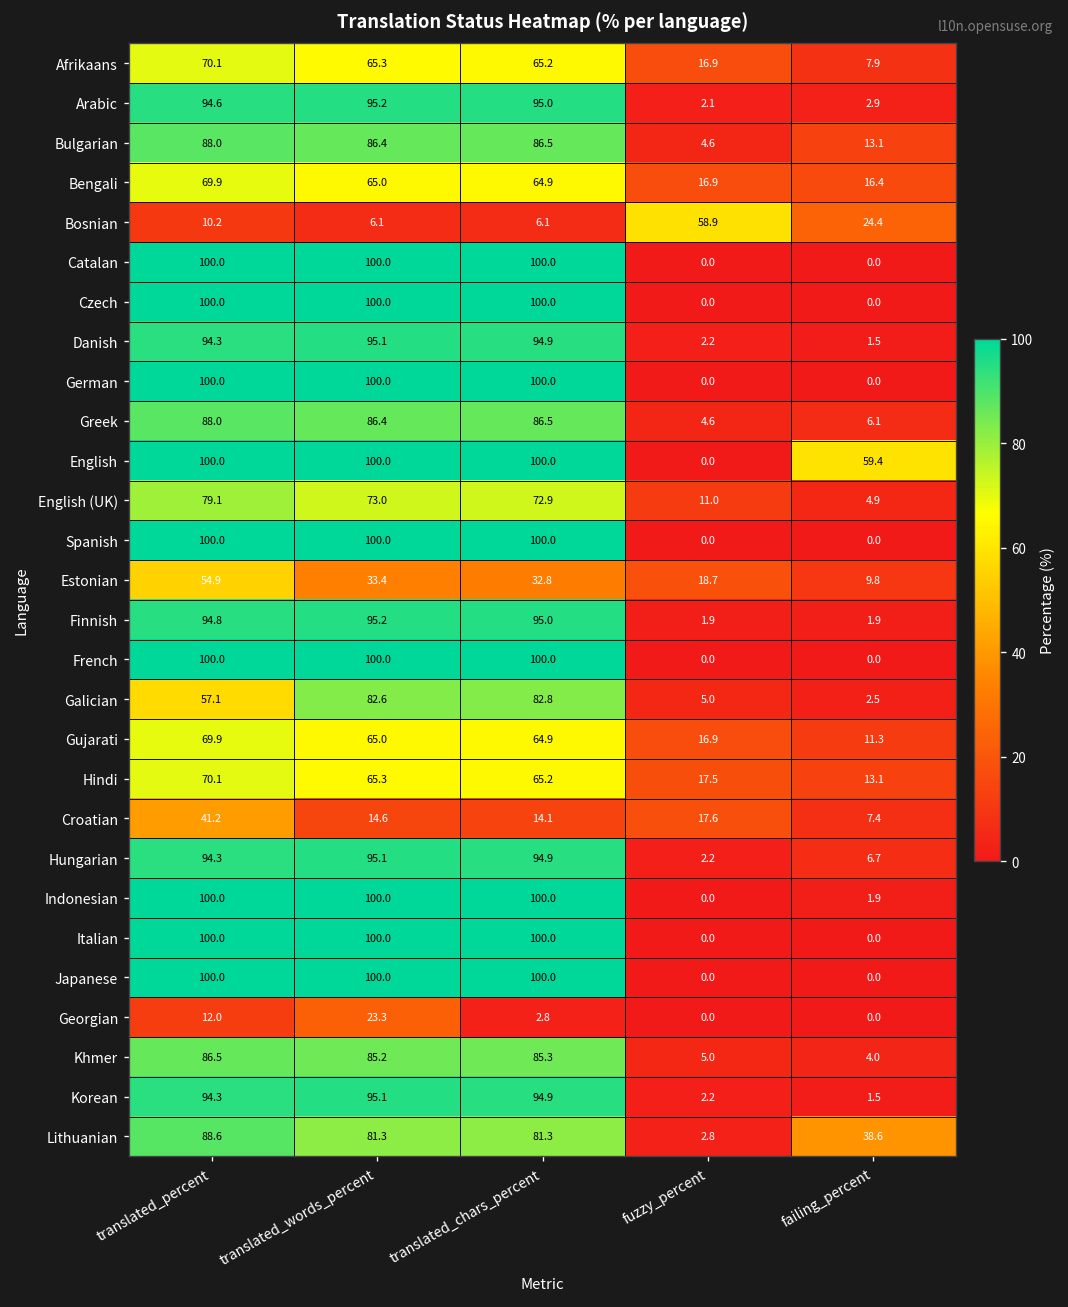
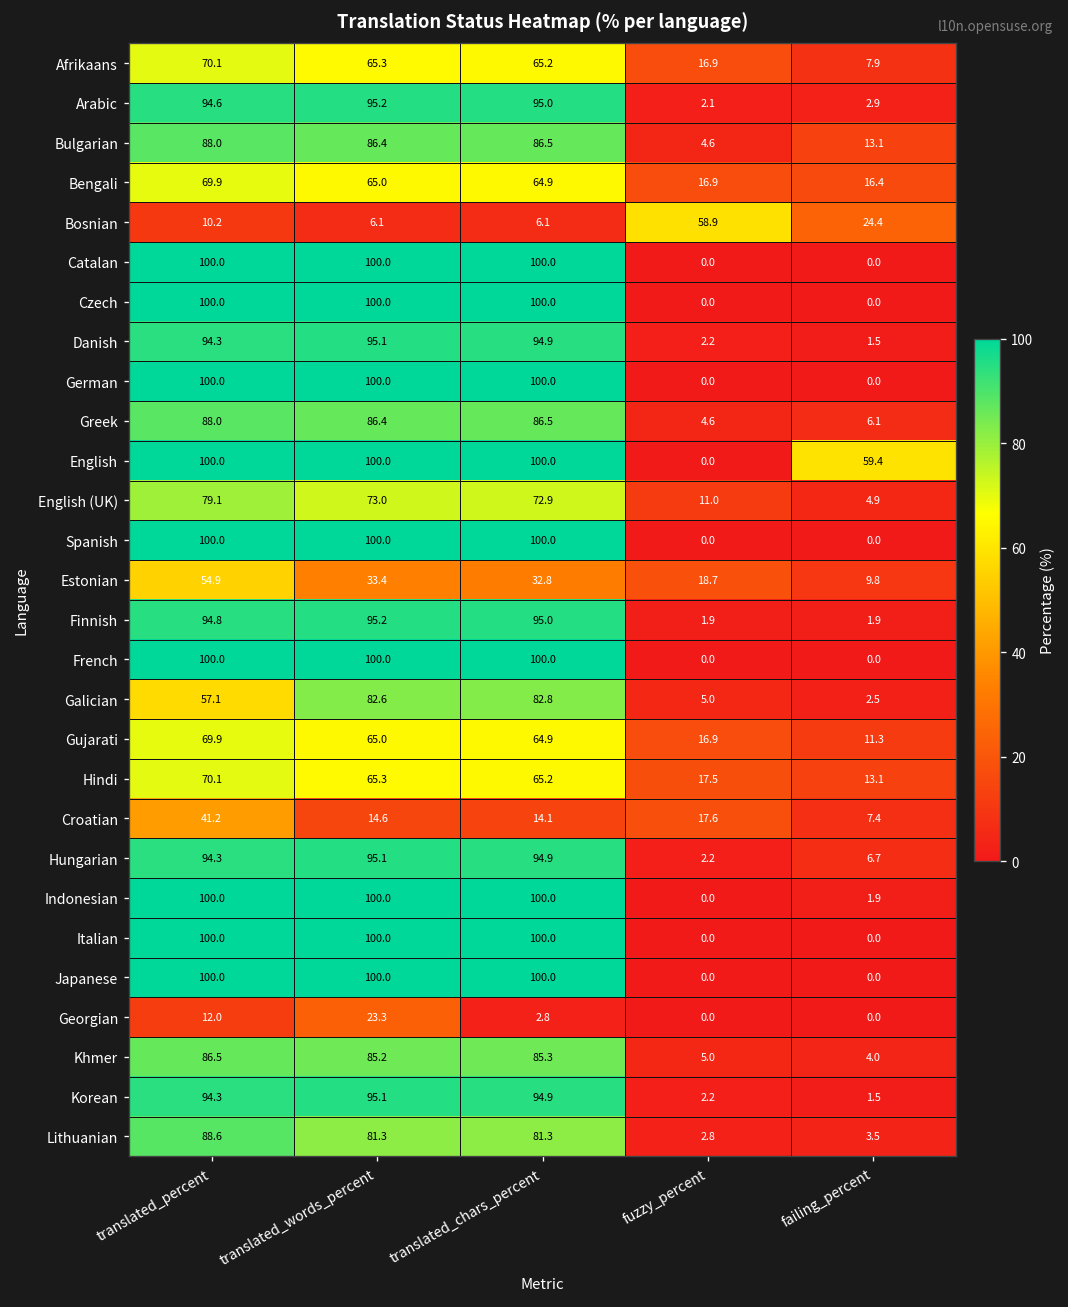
Lithuanian, failing_percent: 38.6 -> 3.5
